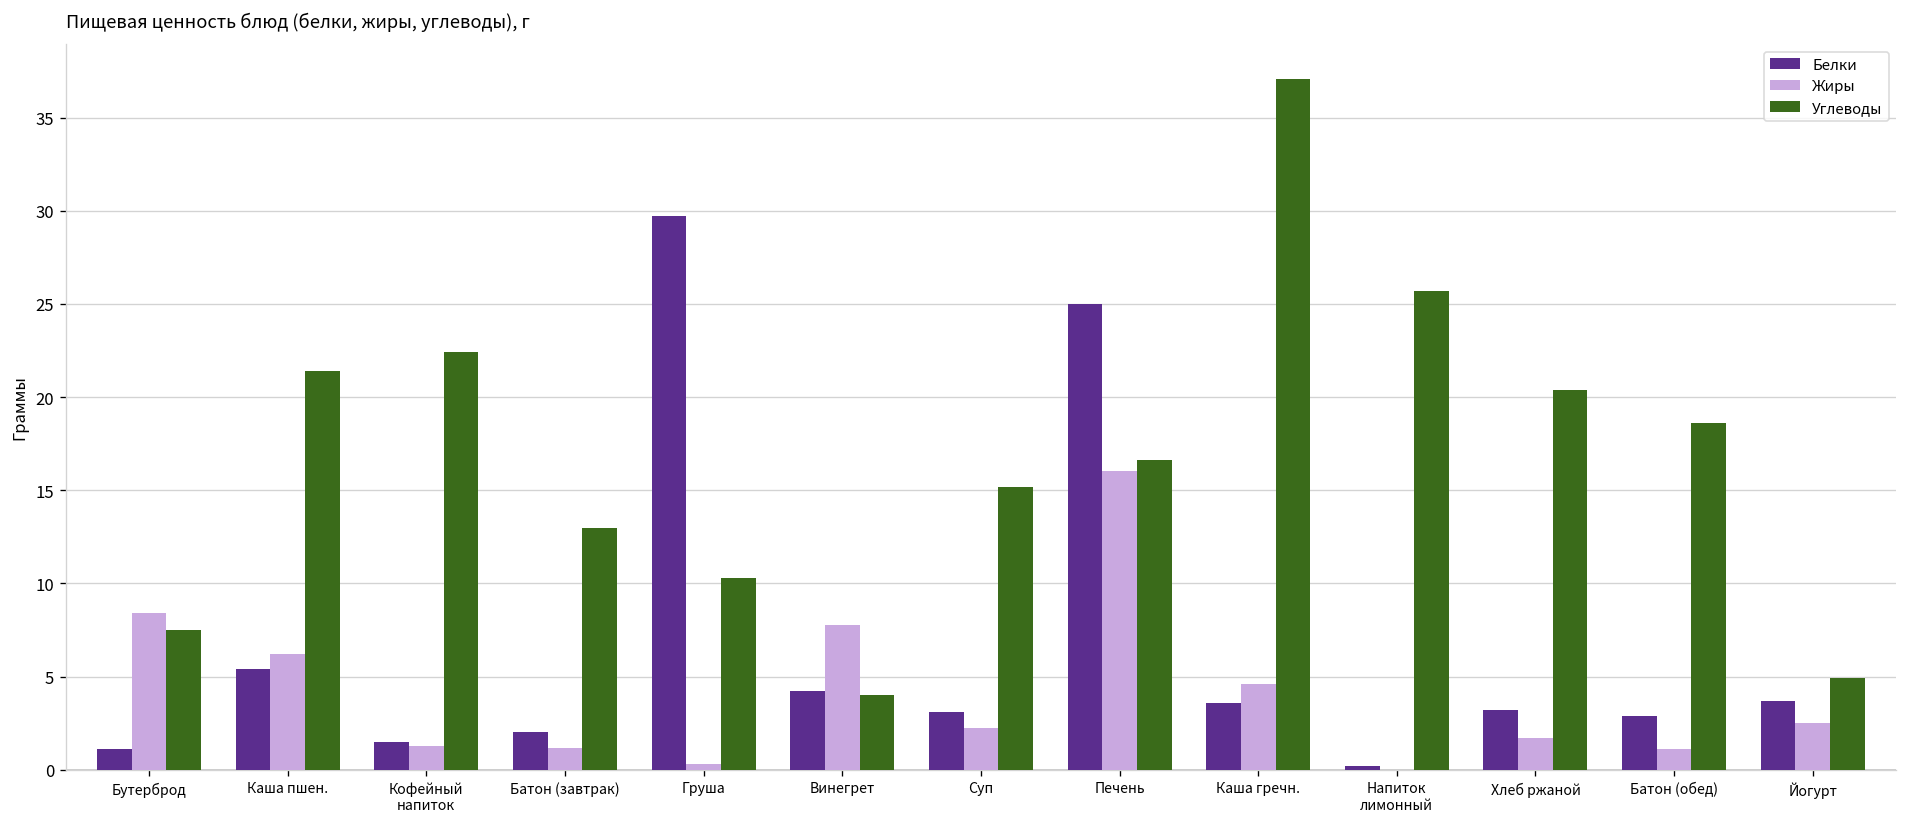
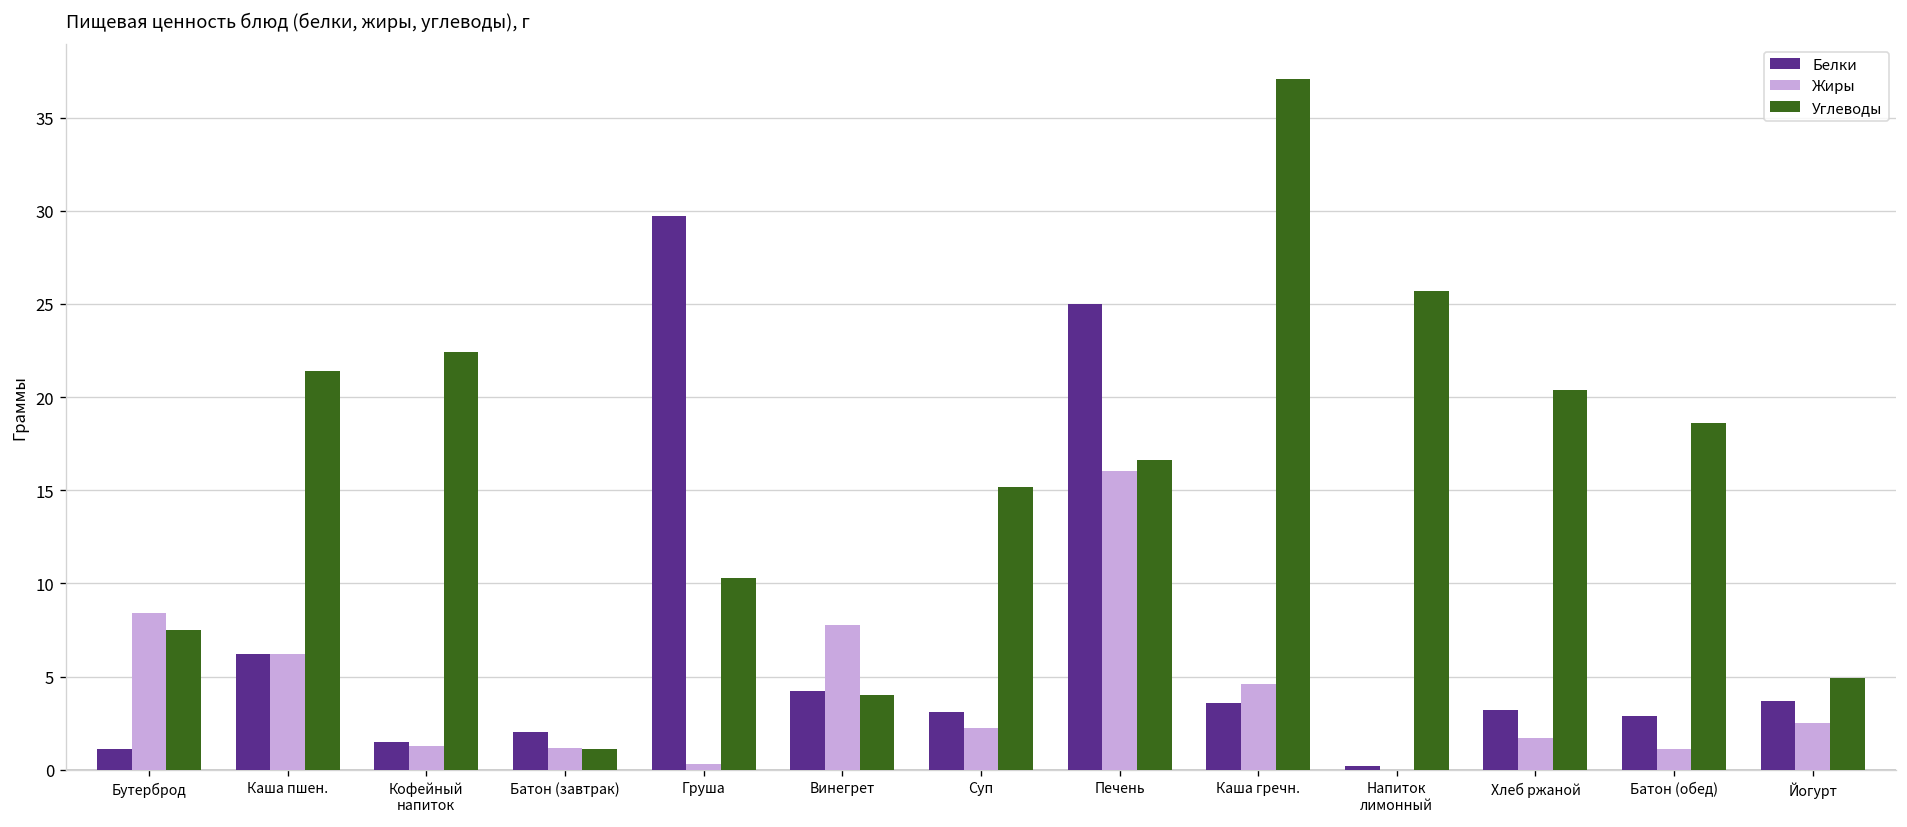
Белки, Каша пшен.: 5.4 -> 6.2
Углеводы, Батон (завтрак): 13.0 -> 1.1
